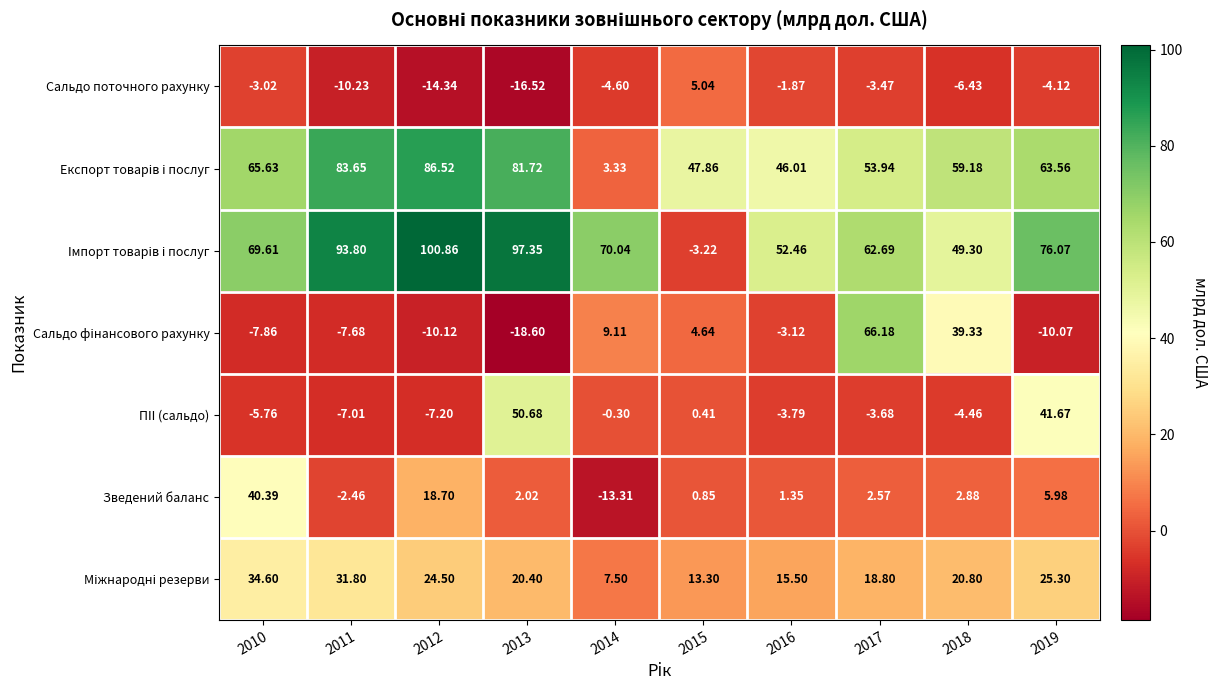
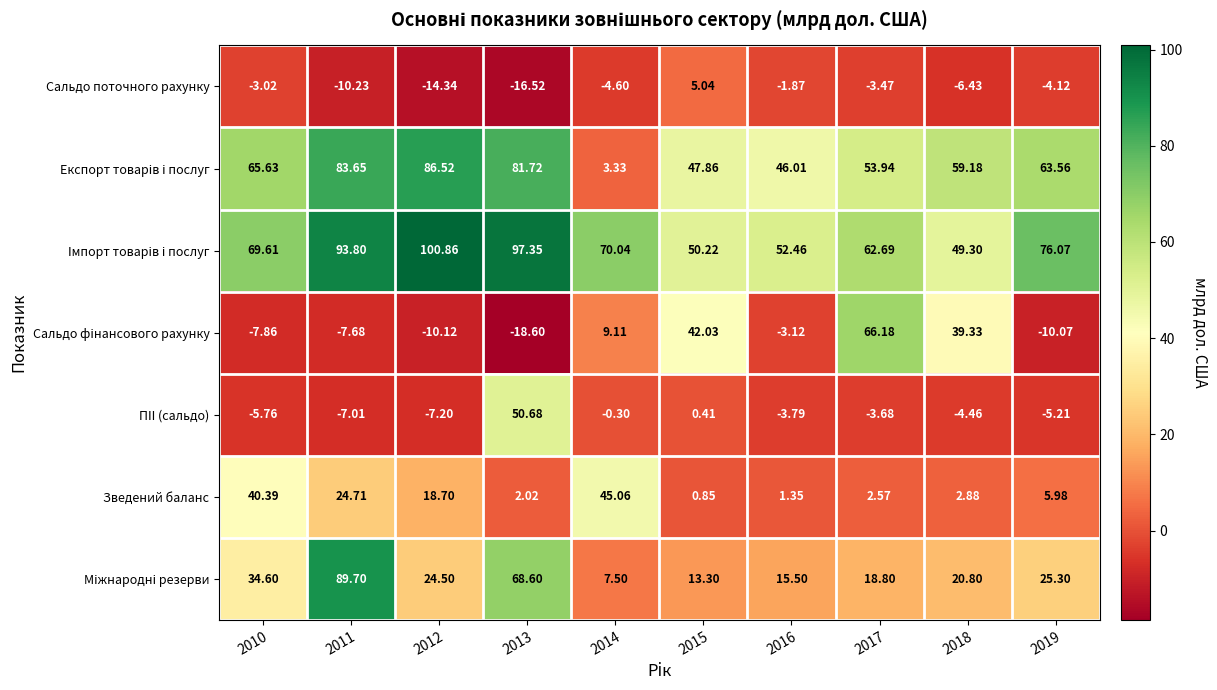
Імпорт товарів і послуг, 2015: -3.22 -> 50.22
Сальдо фінансового рахунку, 2015: 4.64 -> 42.03
ПІІ (сальдо), 2019: 41.67 -> -5.21
Зведений баланс, 2011: -2.46 -> 24.71
Зведений баланс, 2014: -13.31 -> 45.06
Міжнародні резерви, 2011: 31.80 -> 89.70
Міжнародні резерви, 2013: 20.40 -> 68.60
